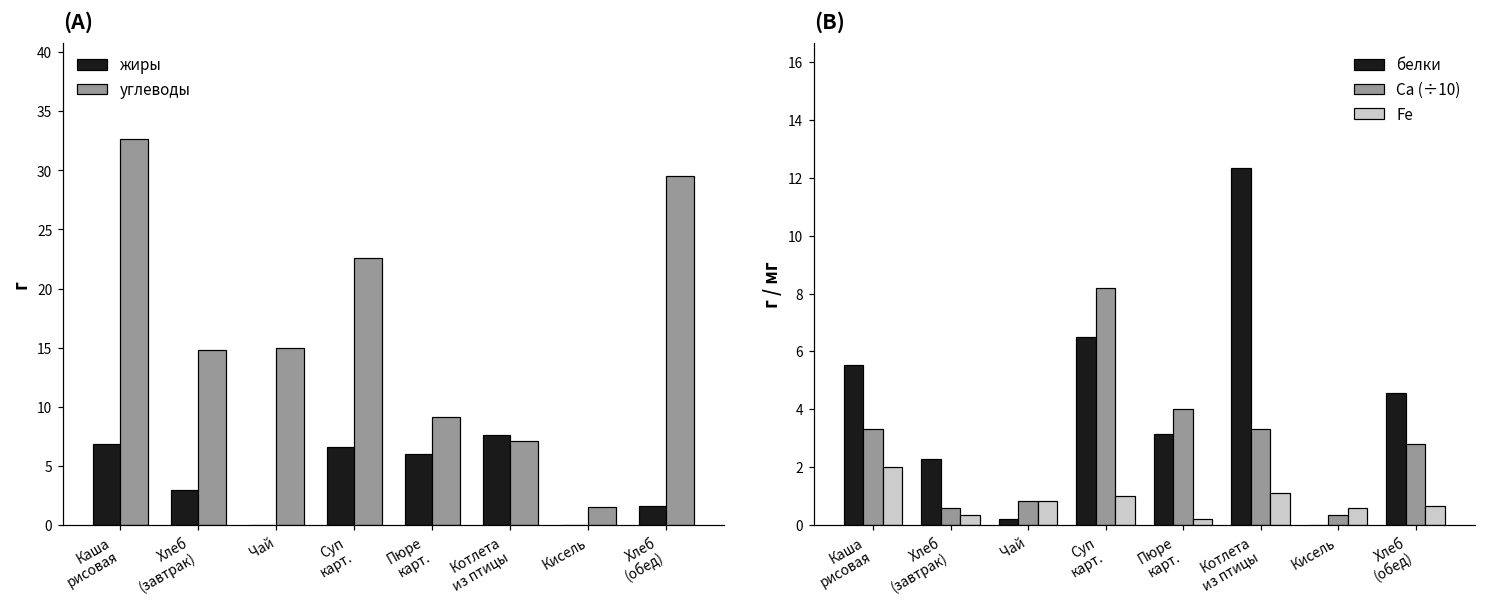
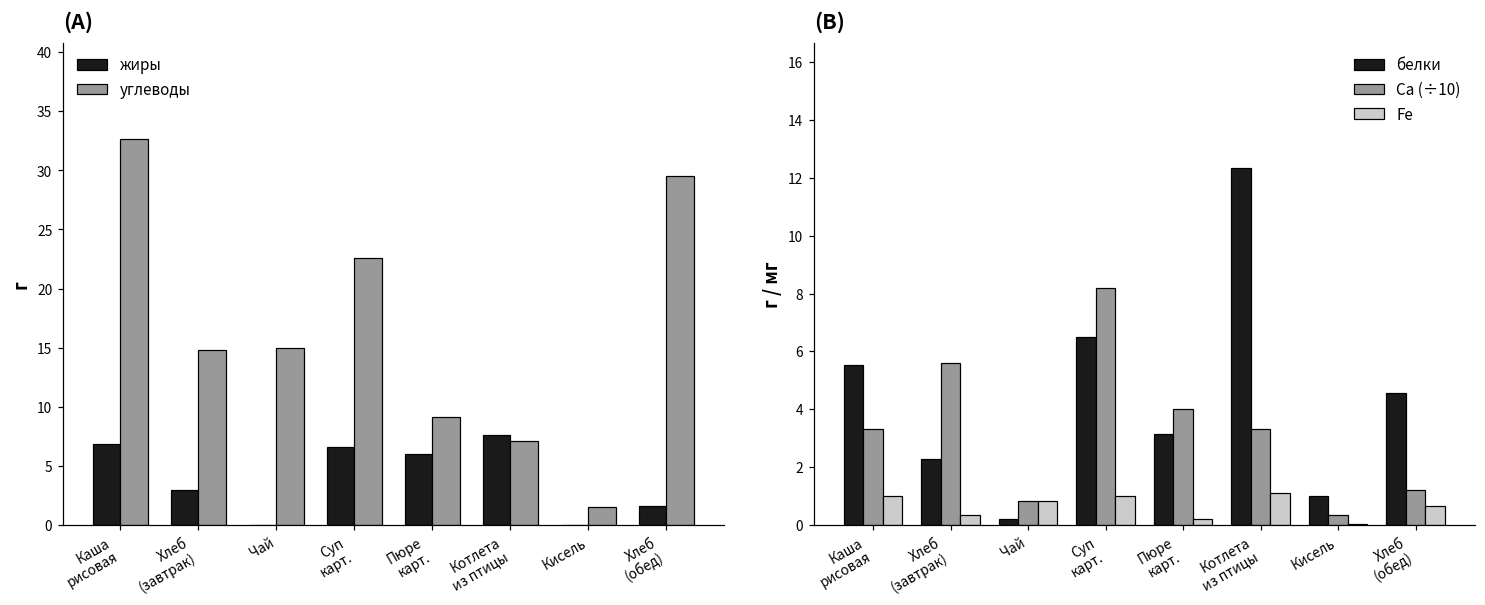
(B), Fe, Каша рисовая: 2 -> 1
(B), Са (÷10), Хлеб (завтрак): 0.6 -> 5.6
(B), белки, Кисель: 0 -> 1
(B), Fe, Кисель: 0.6 -> 0.0
(B), Са (÷10), Хлеб (обед): 2.8 -> 1.2
